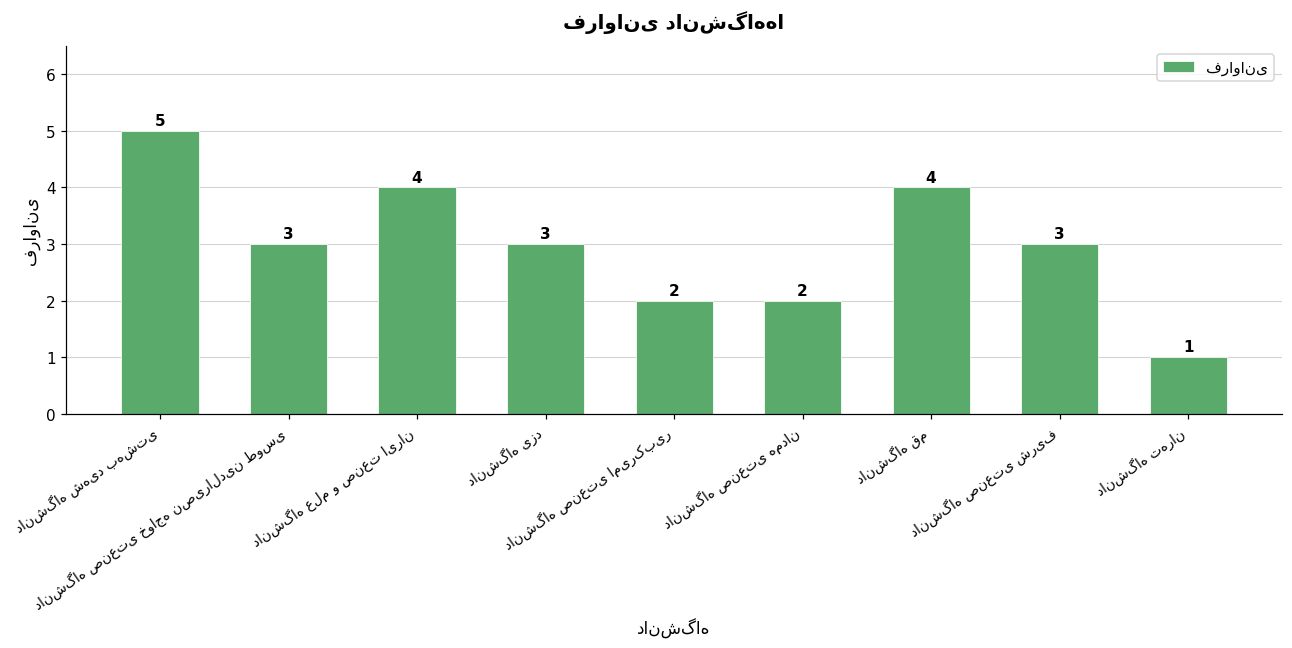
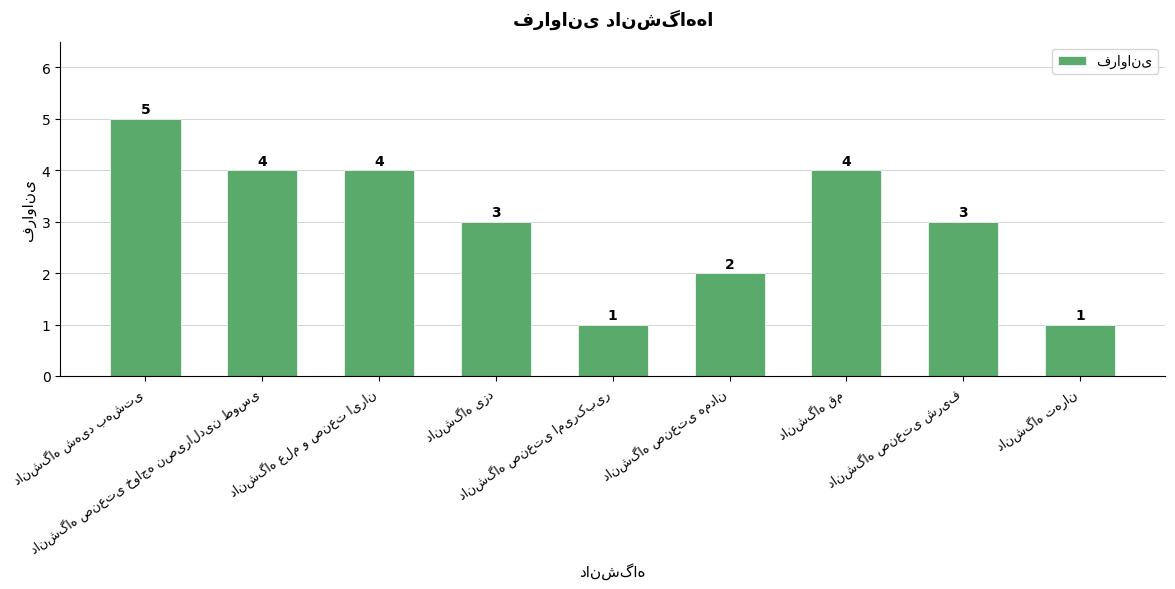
دانشگاه صنعتی خواجه نصیرالدین طوسی: 3 -> 4
دانشگاه صنعتی امیرکبیر: 2 -> 1
